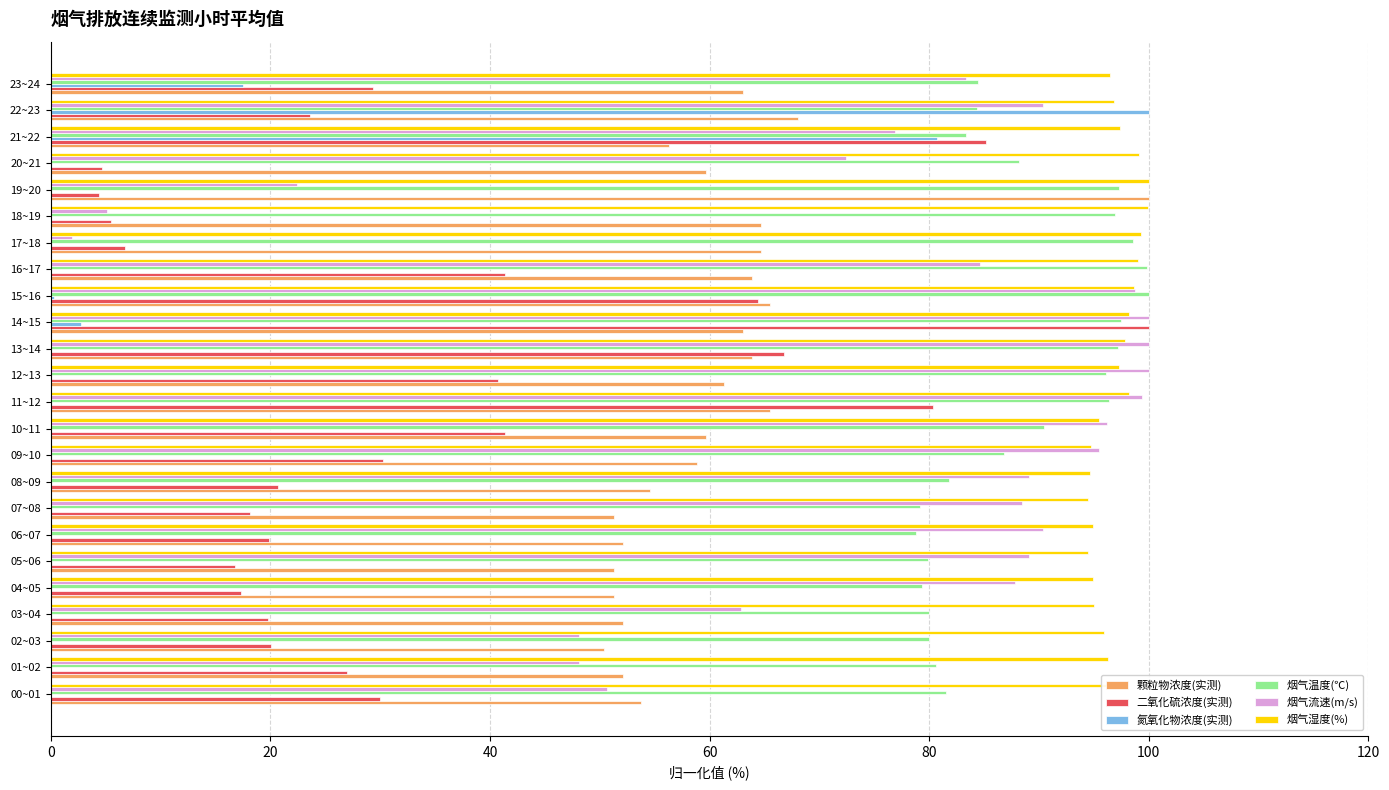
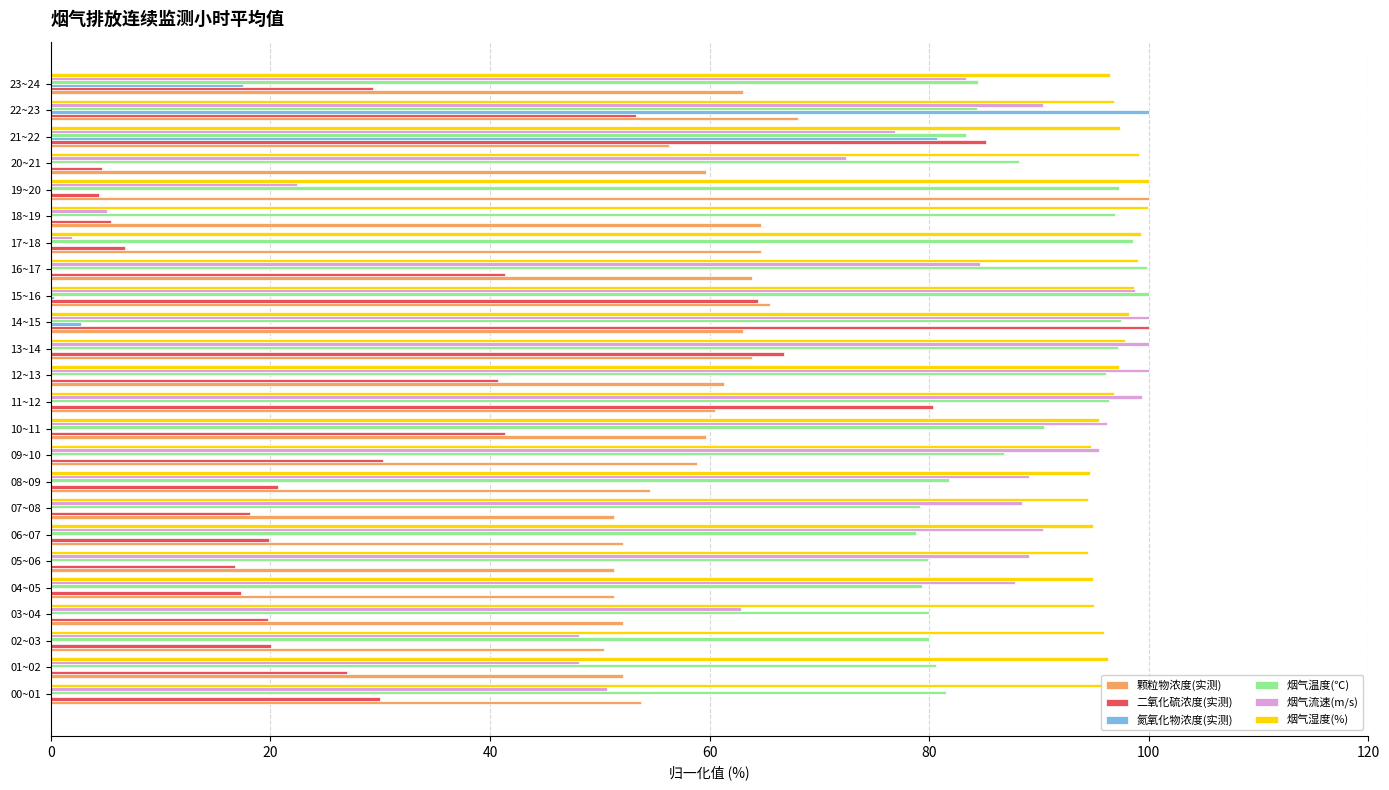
二氧化硫浓度(实测), 22~23: 23.6 -> 53.3
烟气湿度(%), 11~12: 98.2 -> 96.8
颗粒物浓度(实测), 11~12: 65.5 -> 60.5
